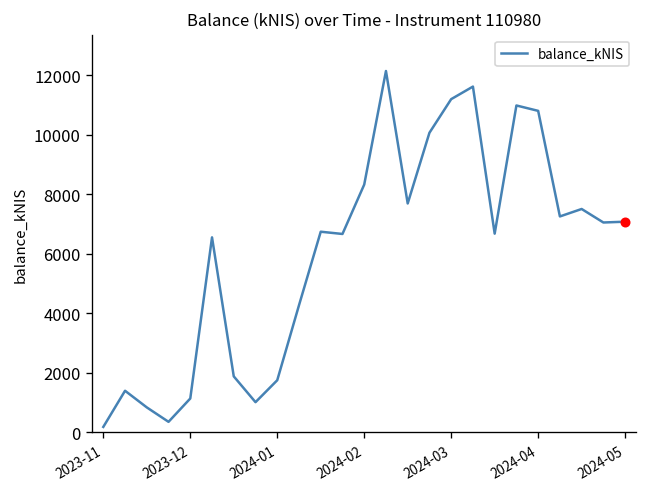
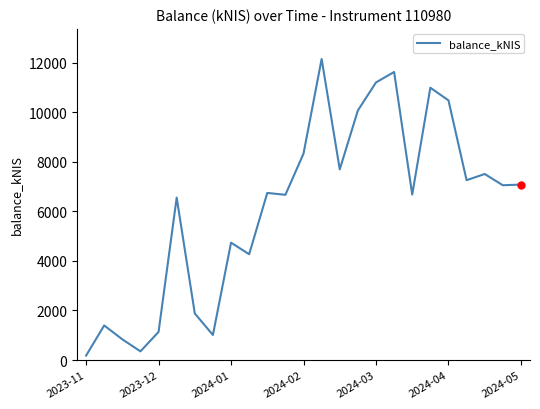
balance_kNIS, 2024-01: 1700 -> 4700
balance_kNIS, 2024-04: 10800 -> 10500
